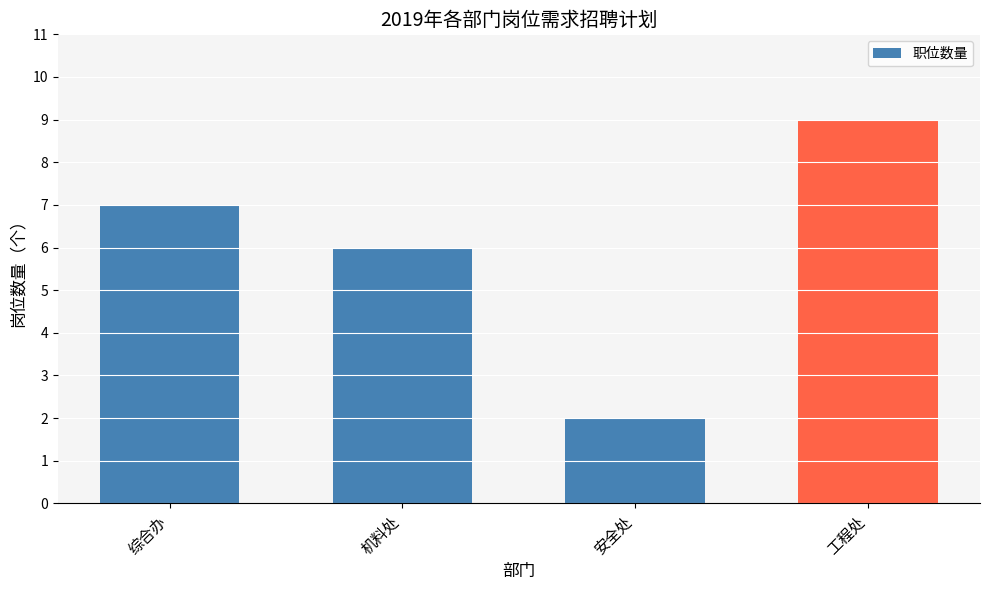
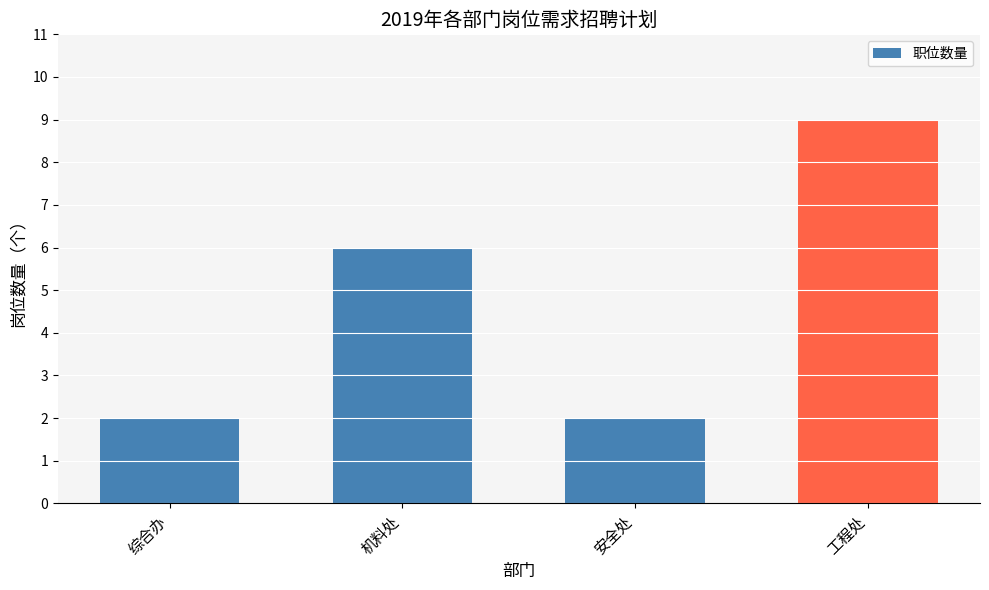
综合办: 7 -> 2
